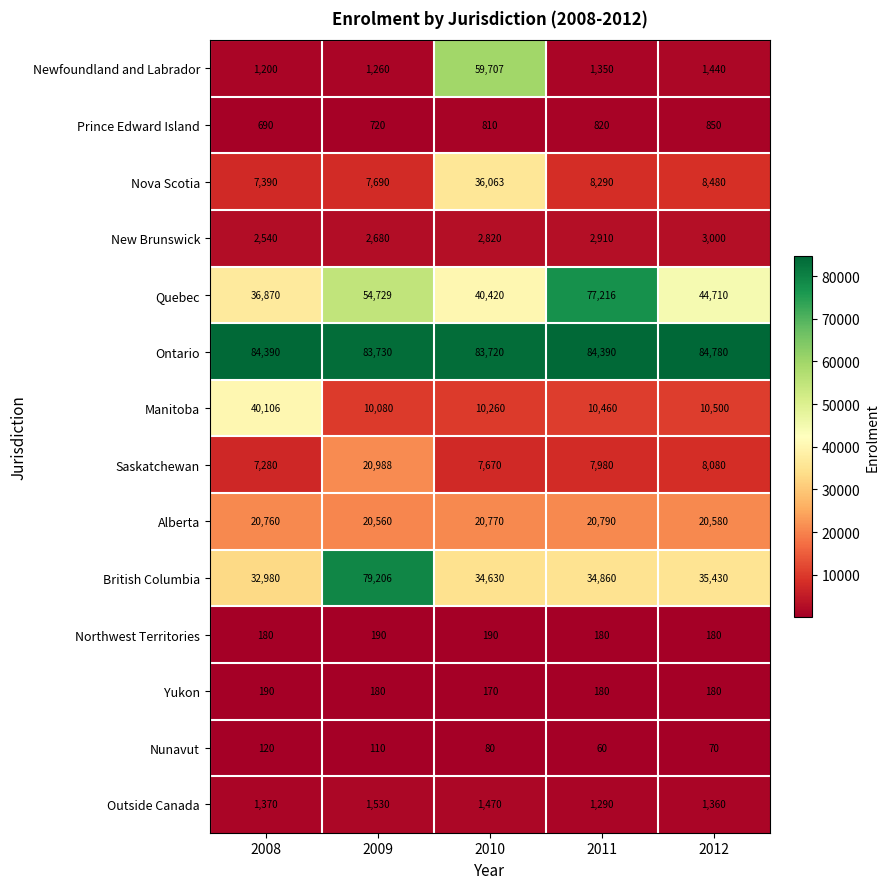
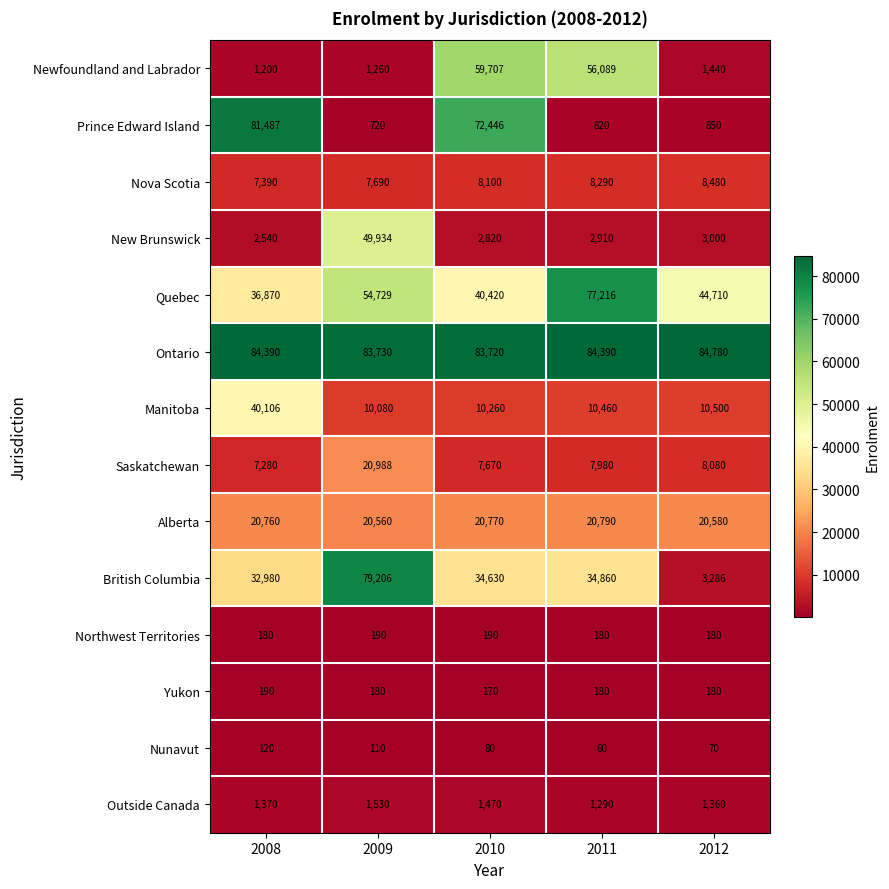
Newfoundland and Labrador, 2011: 1,350 -> 56,089
Prince Edward Island, 2008: 690 -> 81,487
Prince Edward Island, 2010: 810 -> 72,446
Nova Scotia, 2010: 36,063 -> 8,100
New Brunswick, 2009: 2,680 -> 49,934
British Columbia, 2012: 35,430 -> 3,286
